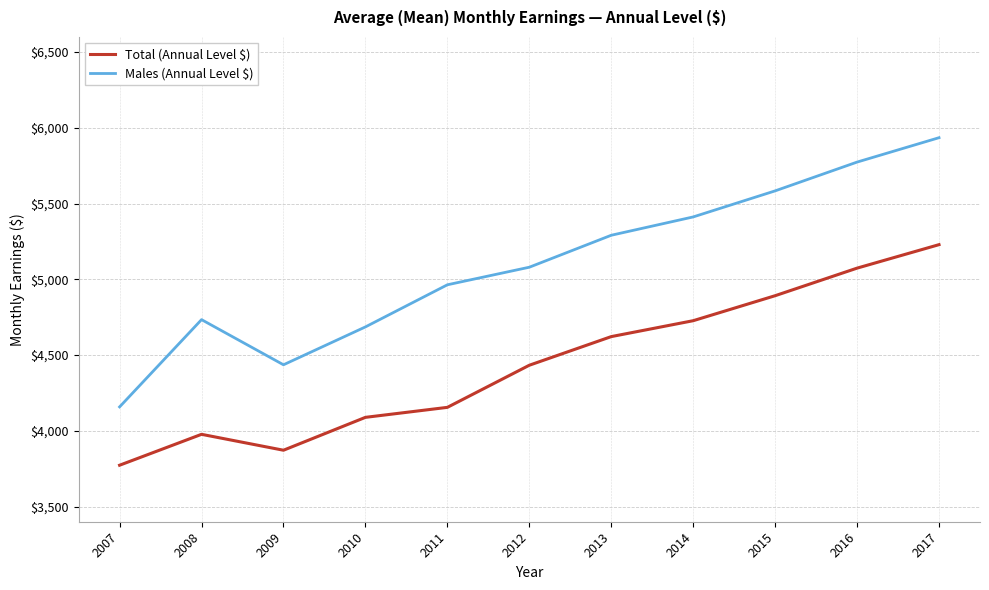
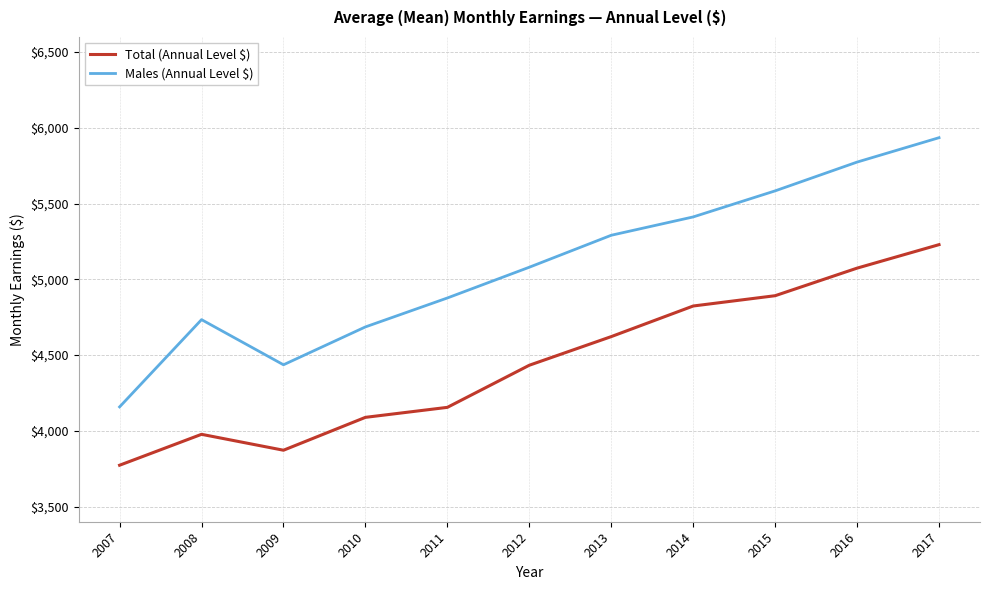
Males (Annual Level $), 2011: $4,960 -> $4,880
Total (Annual Level $), 2014: $4,730 -> $4,820
